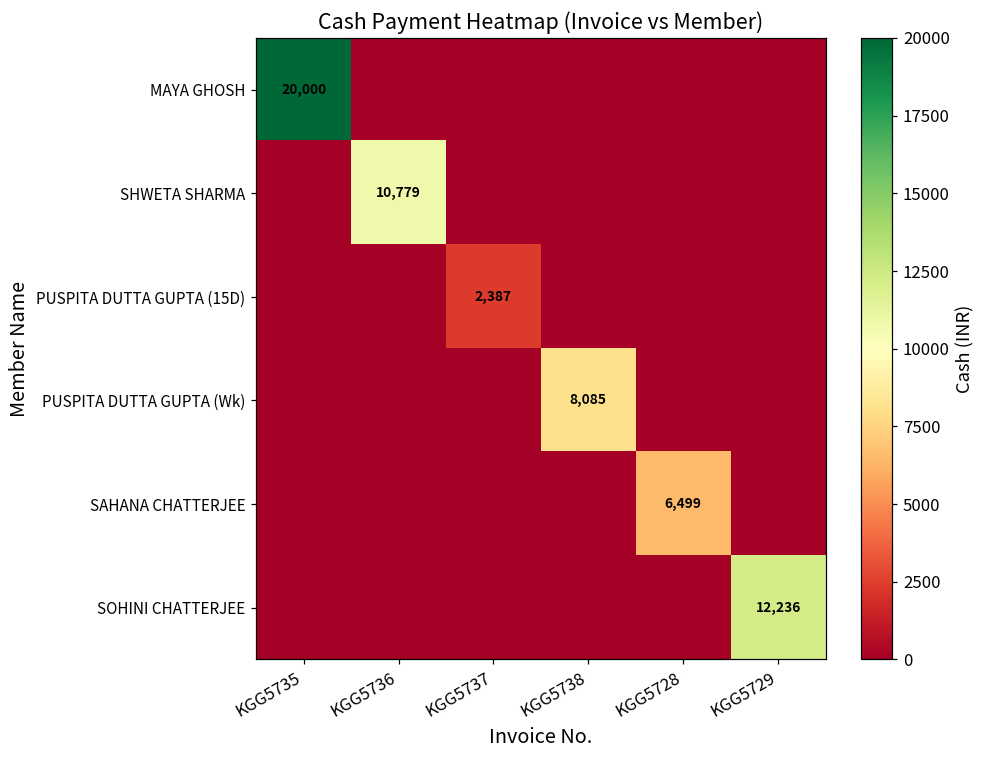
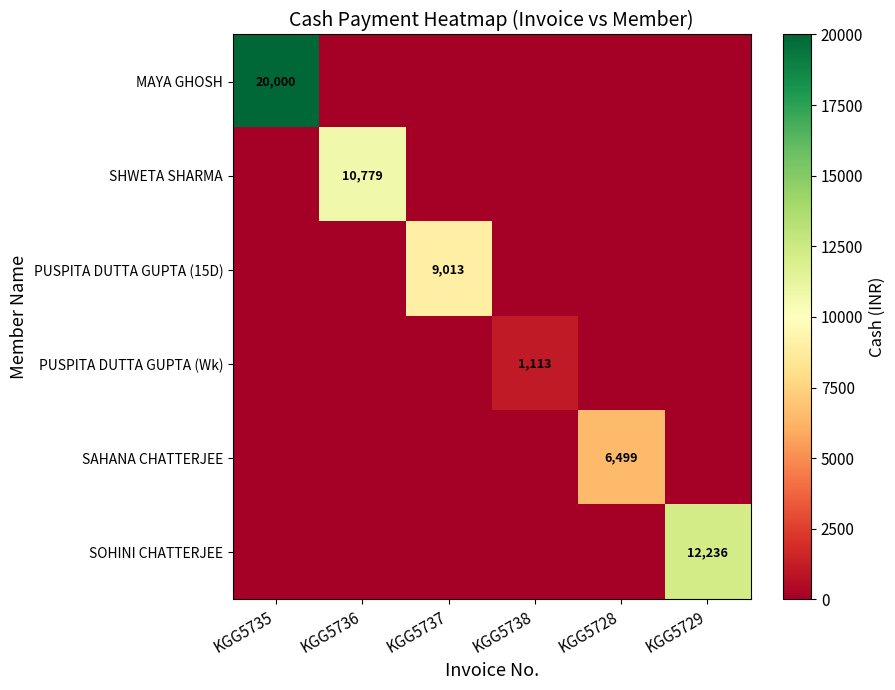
PUSPITA DUTTA GUPTA (15D), KGG5737: 2,387 -> 9,013
PUSPITA DUTTA GUPTA (Wk), KGG5738: 8,085 -> 1,113
